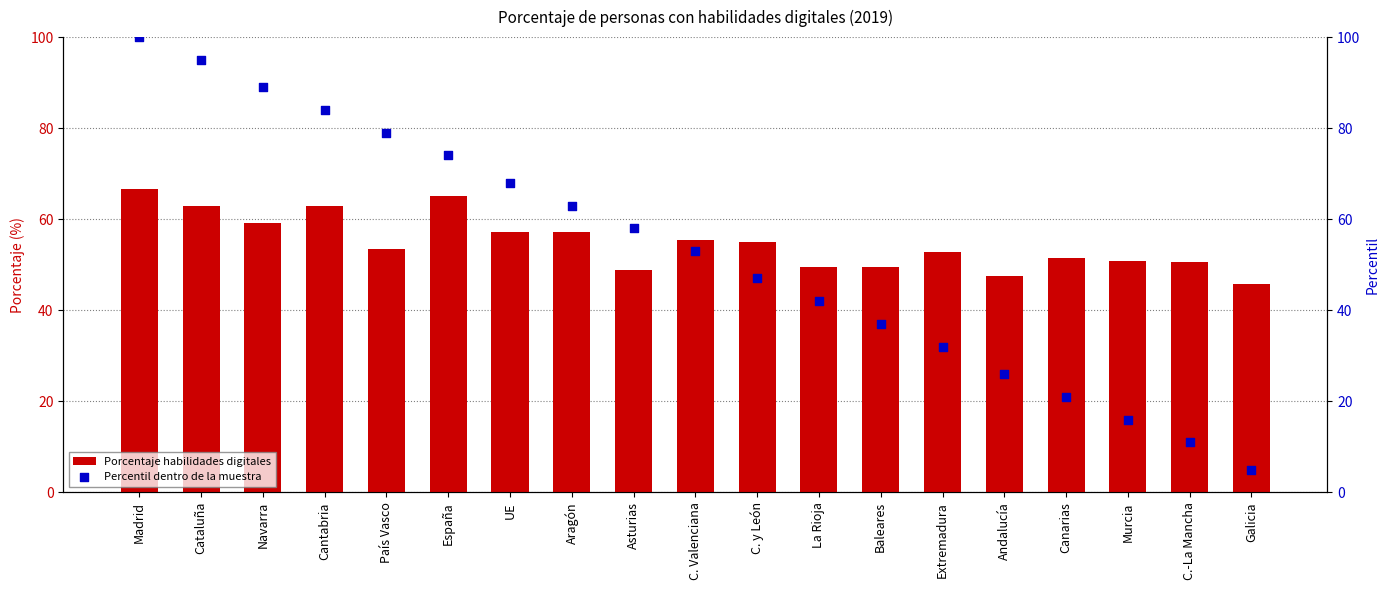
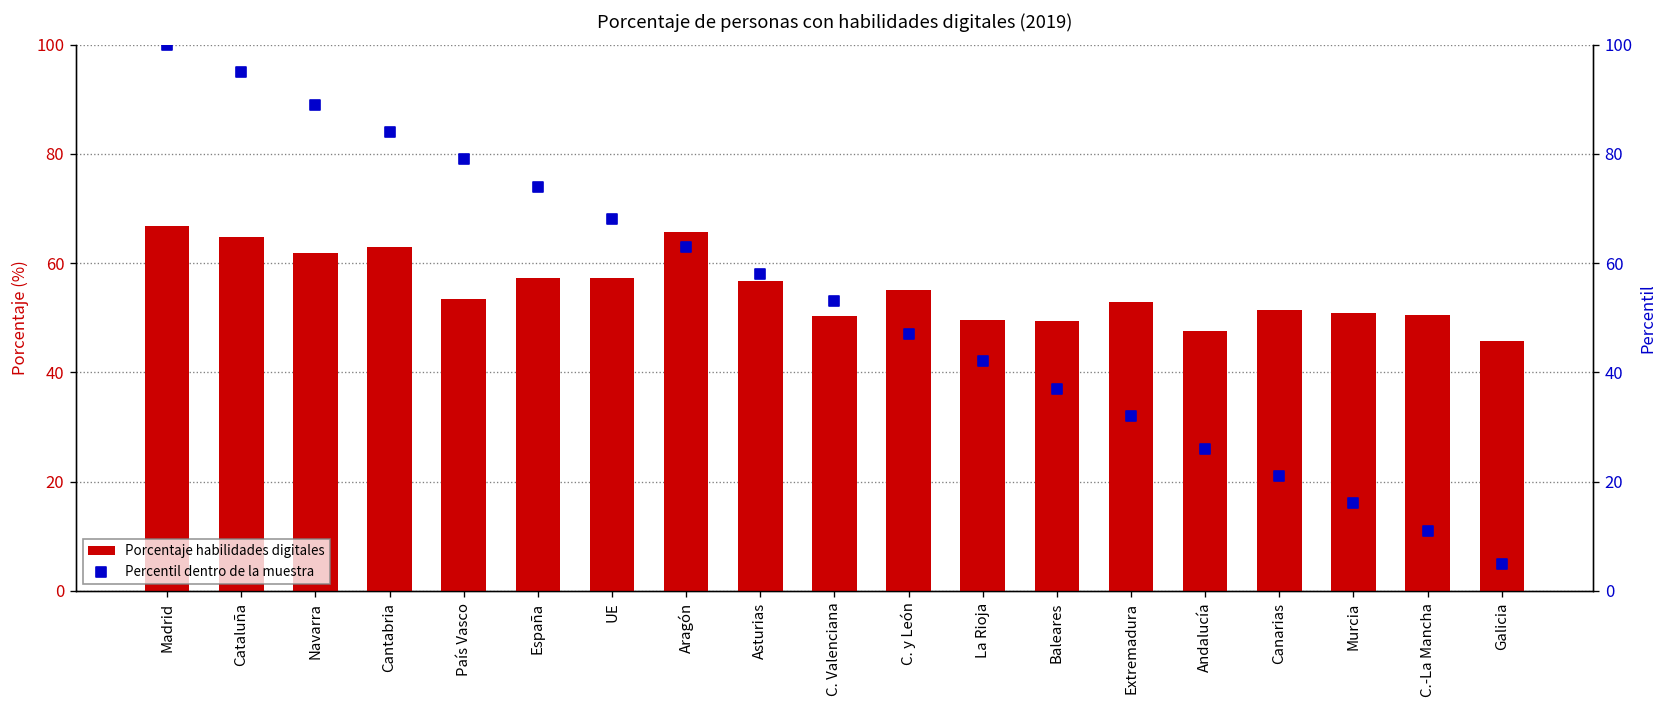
Porcentaje habilidades digitales, Cataluña: 63 -> 65
Porcentaje habilidades digitales, Navarra: 59 -> 62
Porcentaje habilidades digitales, España: 65 -> 57
Porcentaje habilidades digitales, Aragón: 57 -> 66
Porcentaje habilidades digitales, Asturias: 49 -> 57
Porcentaje habilidades digitales, C. Valenciana: 55 -> 50
